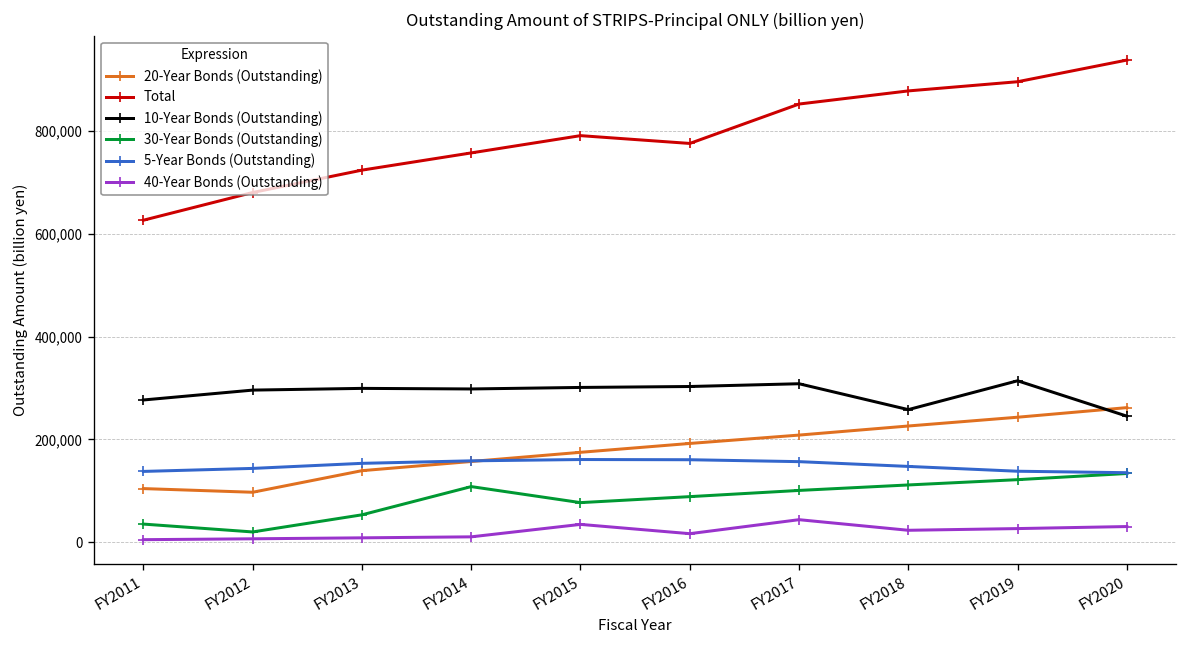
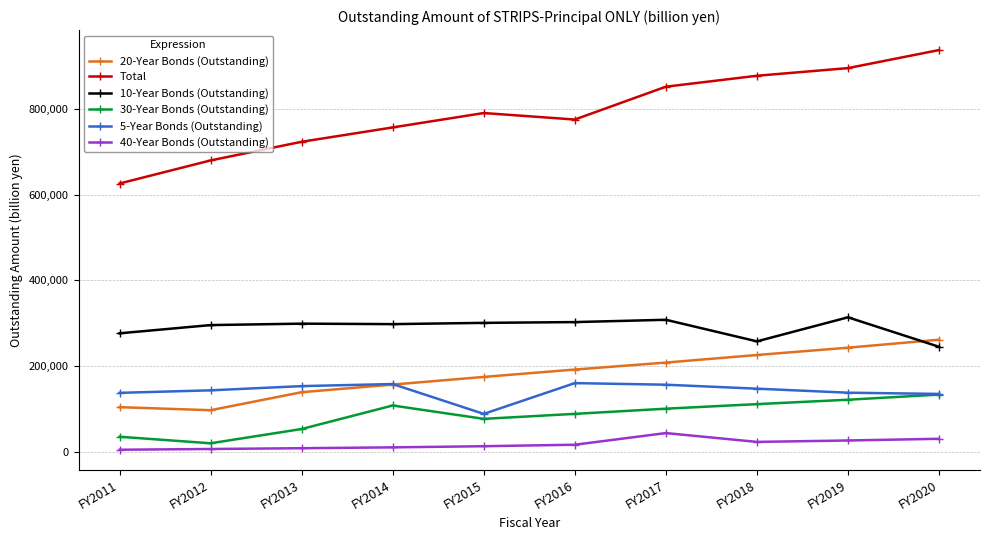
5-Year Bonds (Outstanding), FY2015: 160,000 -> 90,000
40-Year Bonds (Outstanding), FY2015: 30,000 -> 10,000
